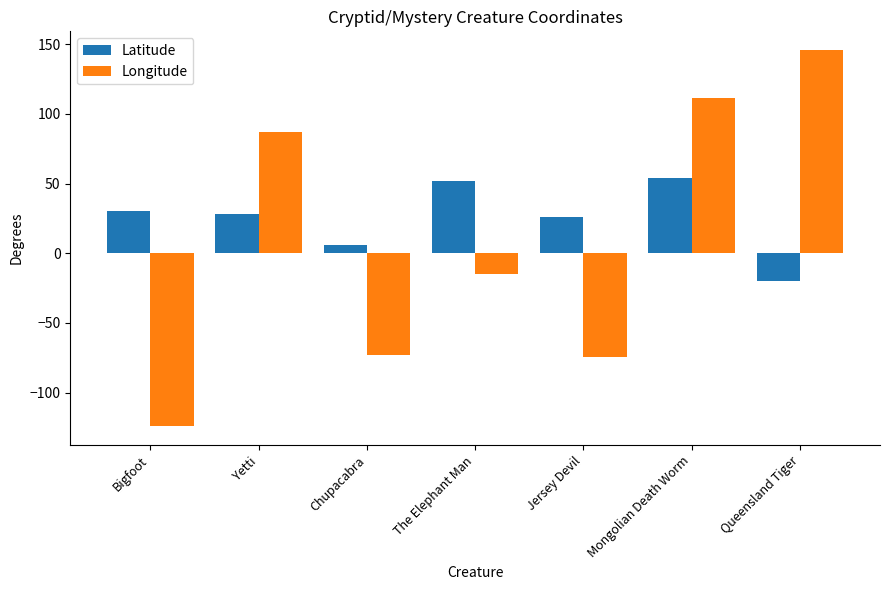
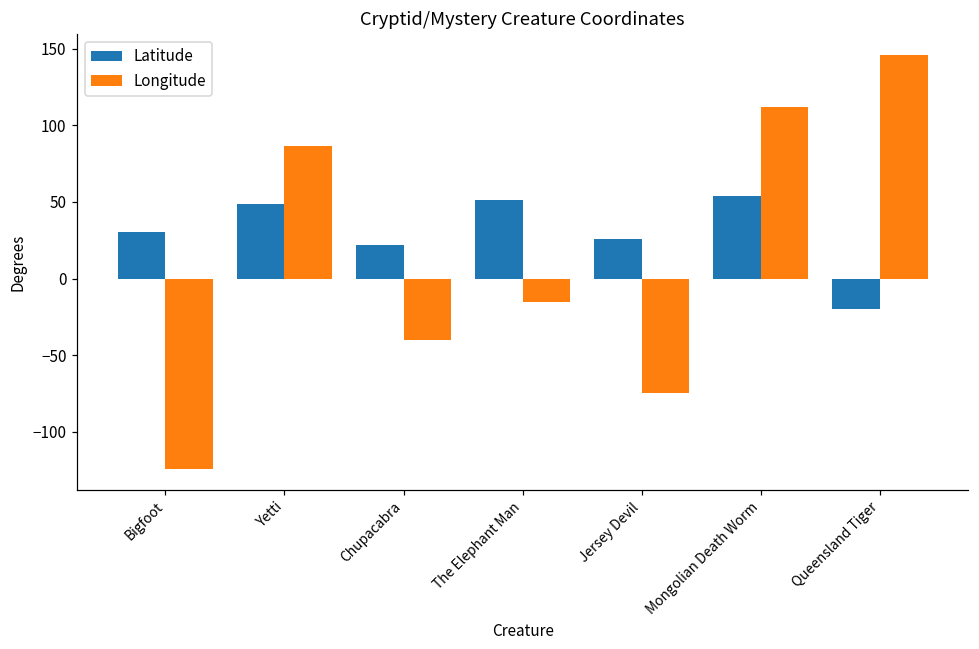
Latitude, Yetti: 28 -> 48
Latitude, Chupacabra: 6 -> 22
Longitude, Chupacabra: -73 -> -40
